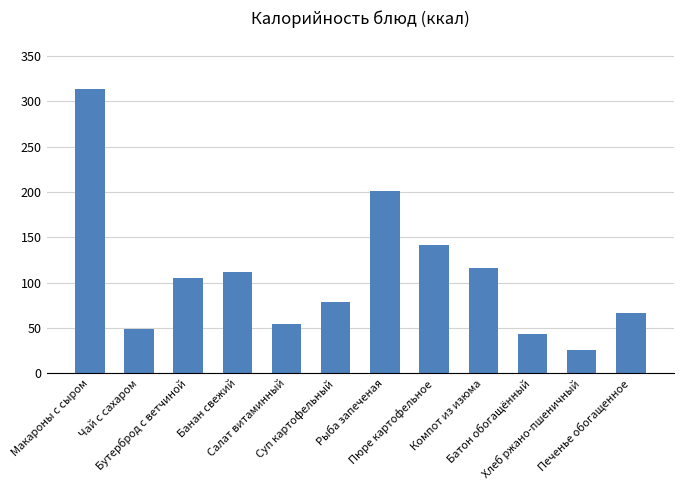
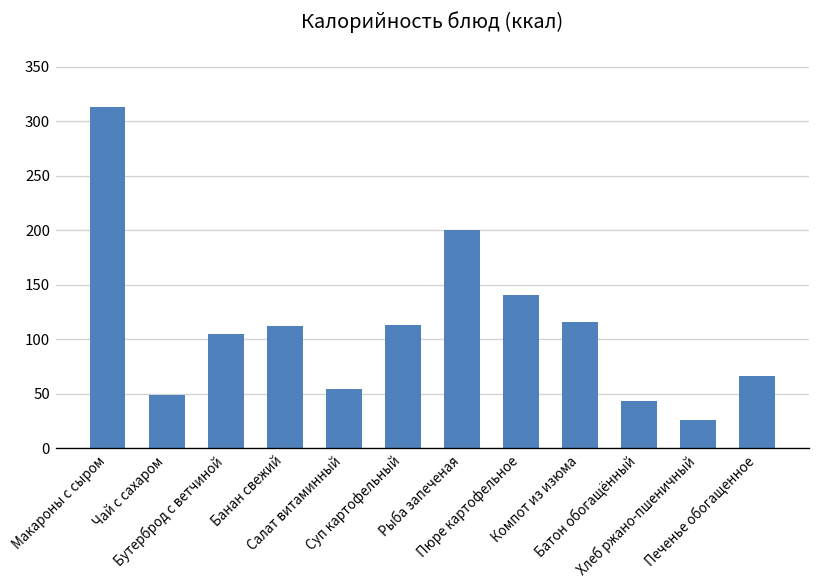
Суп картофельный: 80 -> 110
